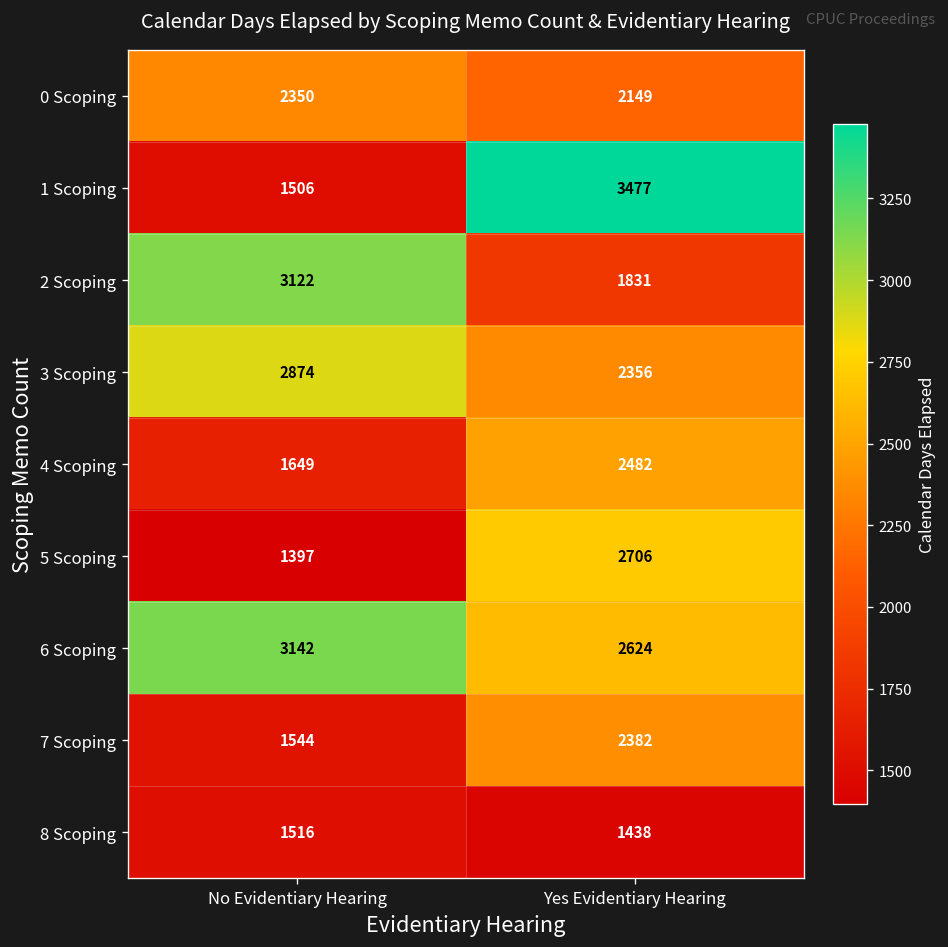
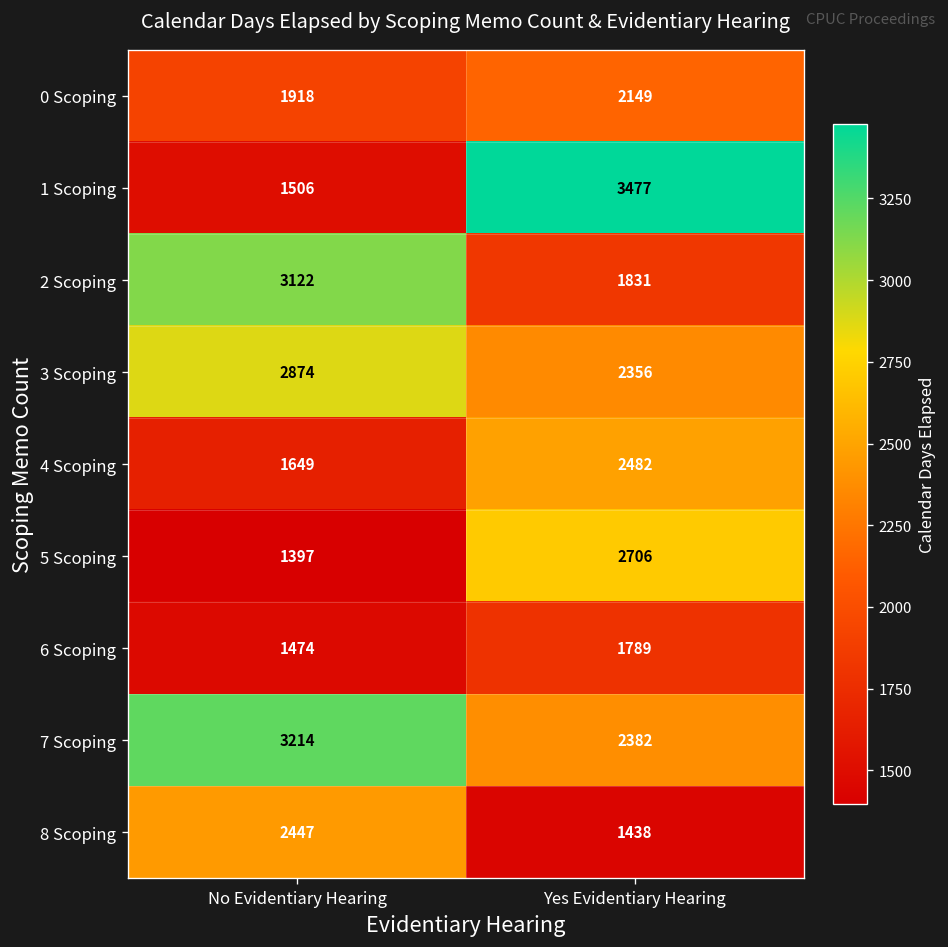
0 Scoping, No Evidentiary Hearing: 2350 -> 1918
6 Scoping, No Evidentiary Hearing: 3142 -> 1474
6 Scoping, Yes Evidentiary Hearing: 2624 -> 1789
7 Scoping, No Evidentiary Hearing: 1544 -> 3214
8 Scoping, No Evidentiary Hearing: 1516 -> 2447
